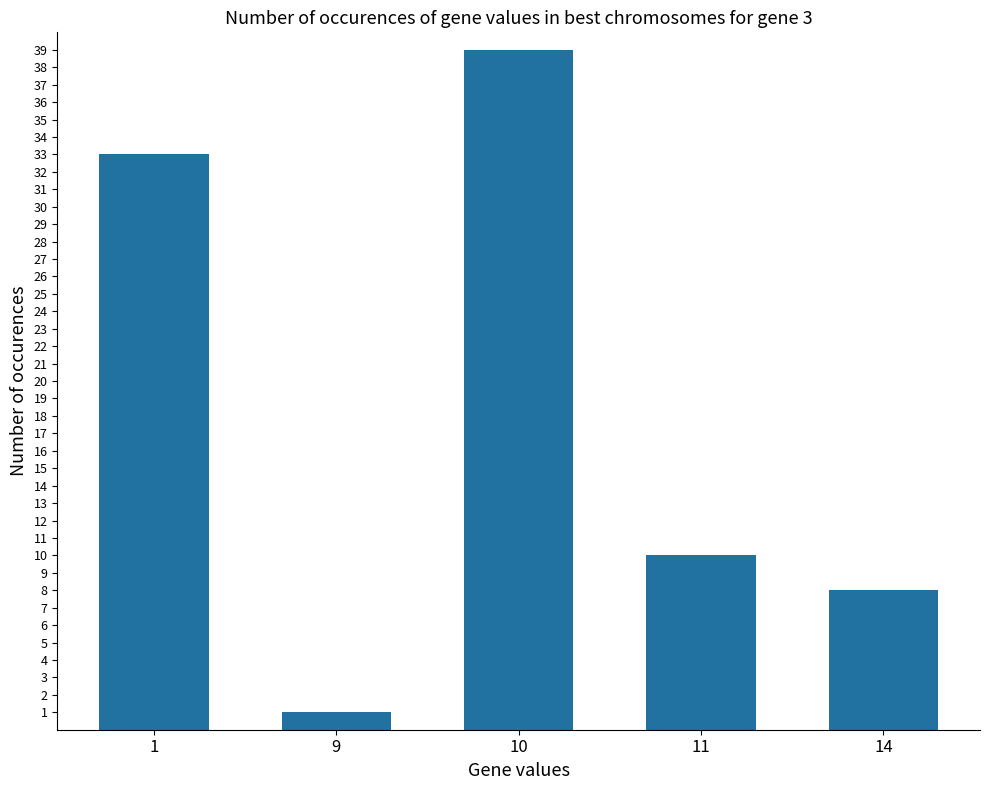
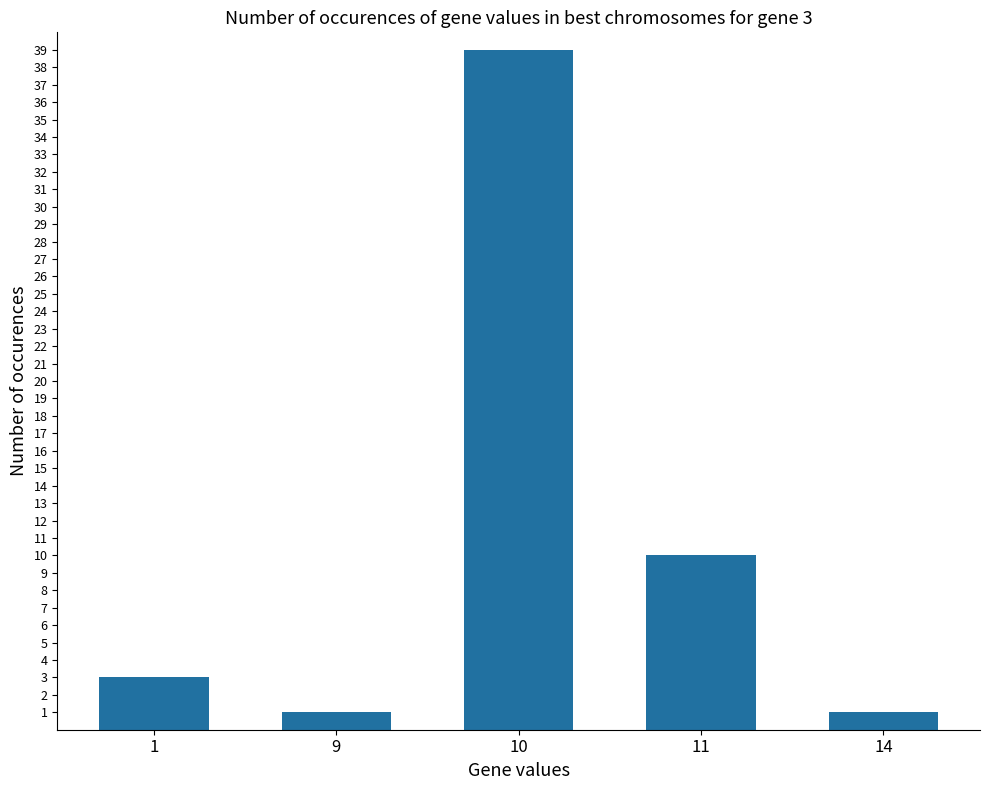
1: 33 -> 3
14: 8 -> 1
